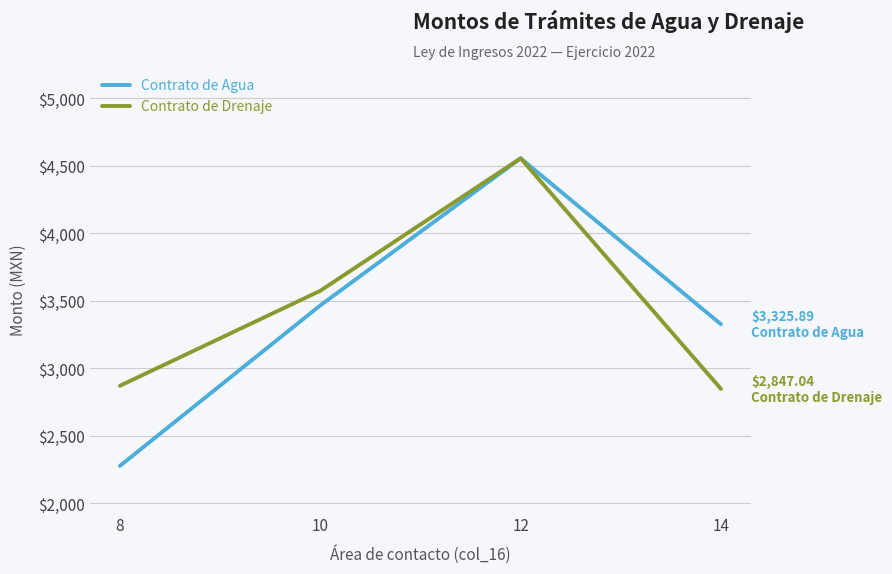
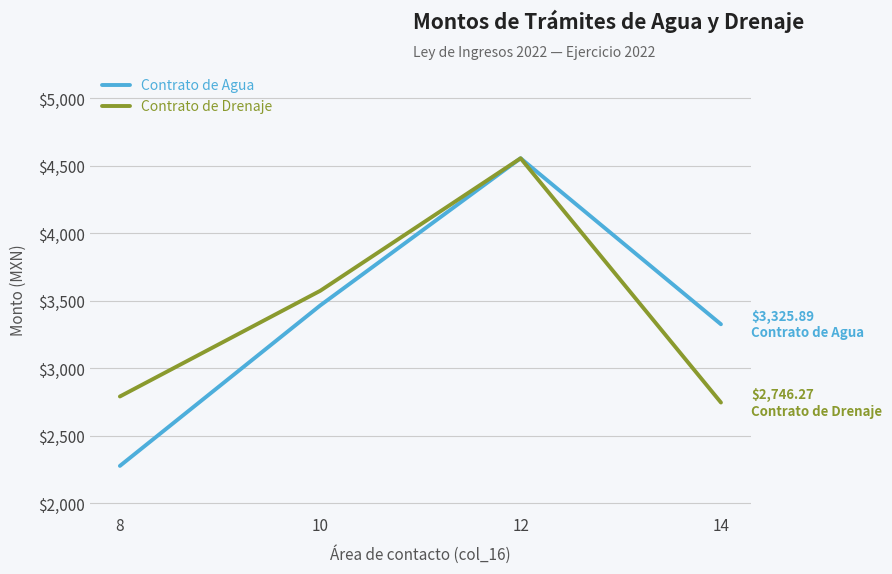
Contrato de Drenaje, 8: $2,870 -> $2,790
Contrato de Drenaje, 14: $2,847.04 -> $2,746.27
